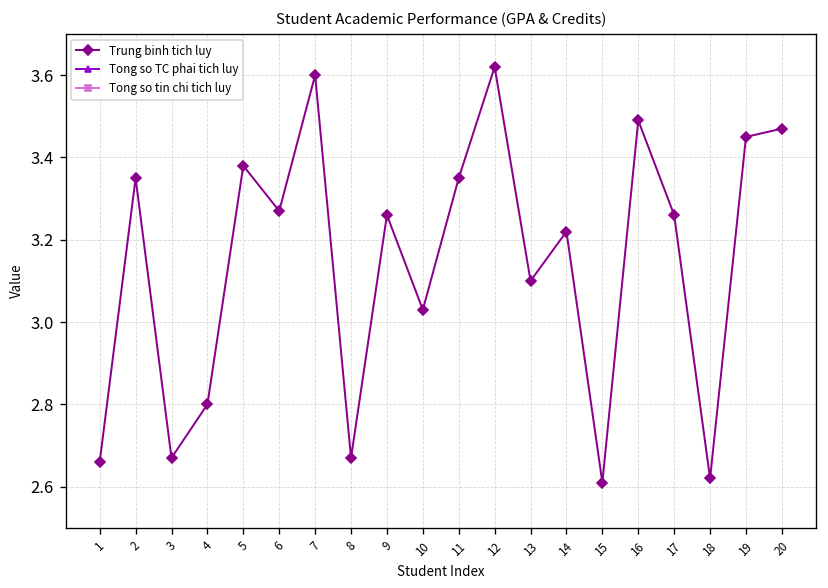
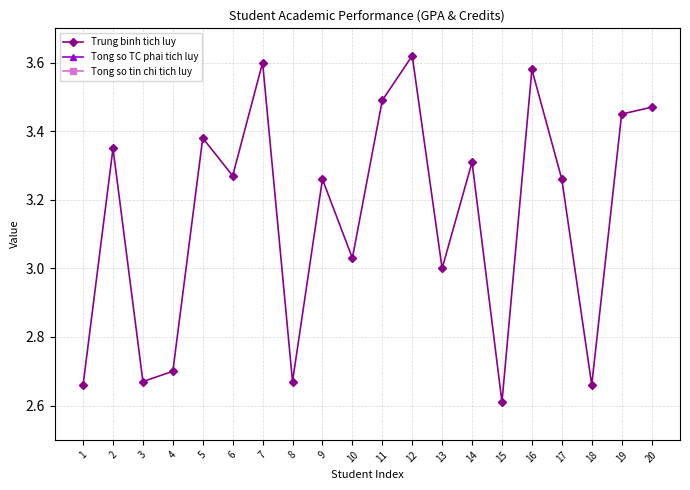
Trung binh tich luy, 4: 2.8 -> 2.7
Trung binh tich luy, 11: 3.35 -> 3.49
Trung binh tich luy, 13: 3.1 -> 3.0
Trung binh tich luy, 14: 3.22 -> 3.31
Trung binh tich luy, 16: 3.49 -> 3.58
Trung binh tich luy, 18: 2.62 -> 2.66
